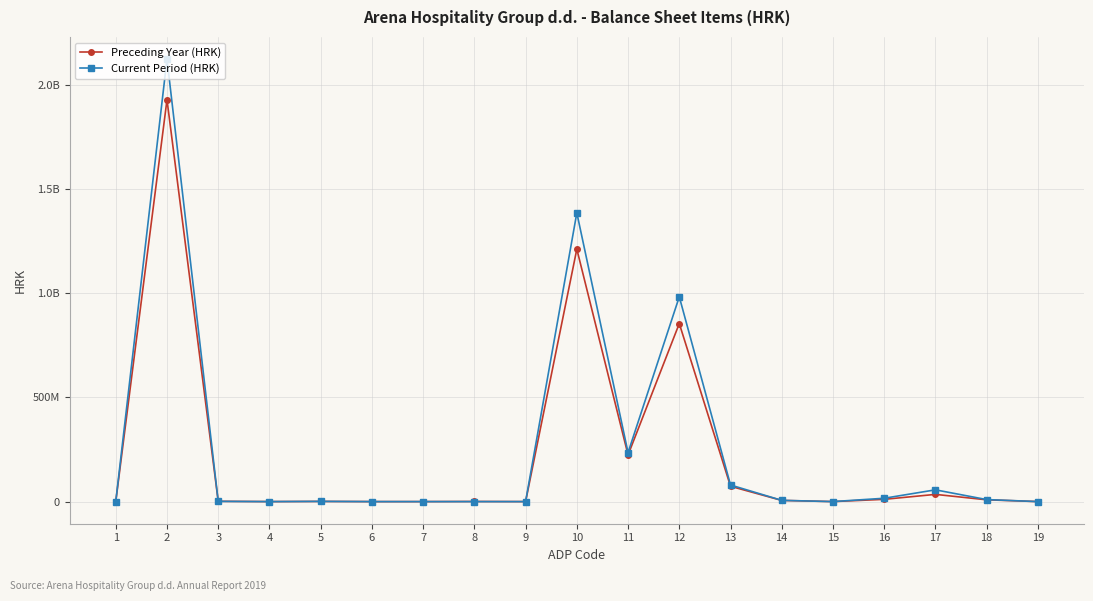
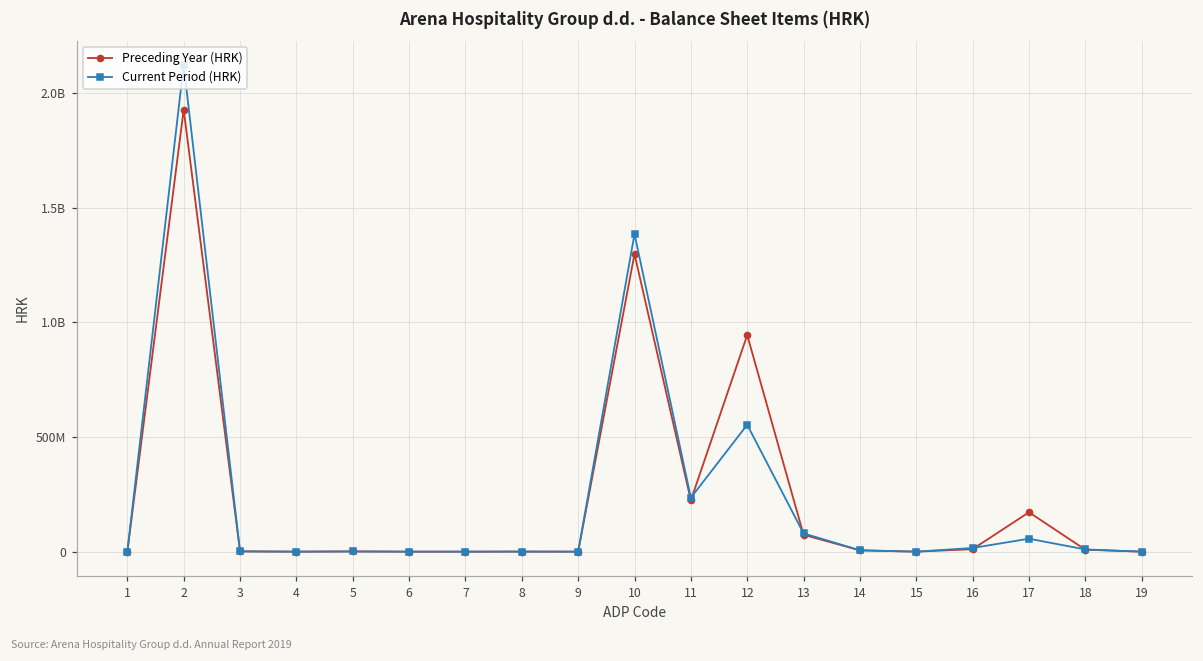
Preceding Year (HRK), 10: 1210000000 -> 1300000000
Preceding Year (HRK), 12: 850000000 -> 940000000
Current Period (HRK), 12: 980000000 -> 550000000
Preceding Year (HRK), 17: 30000000 -> 170000000
